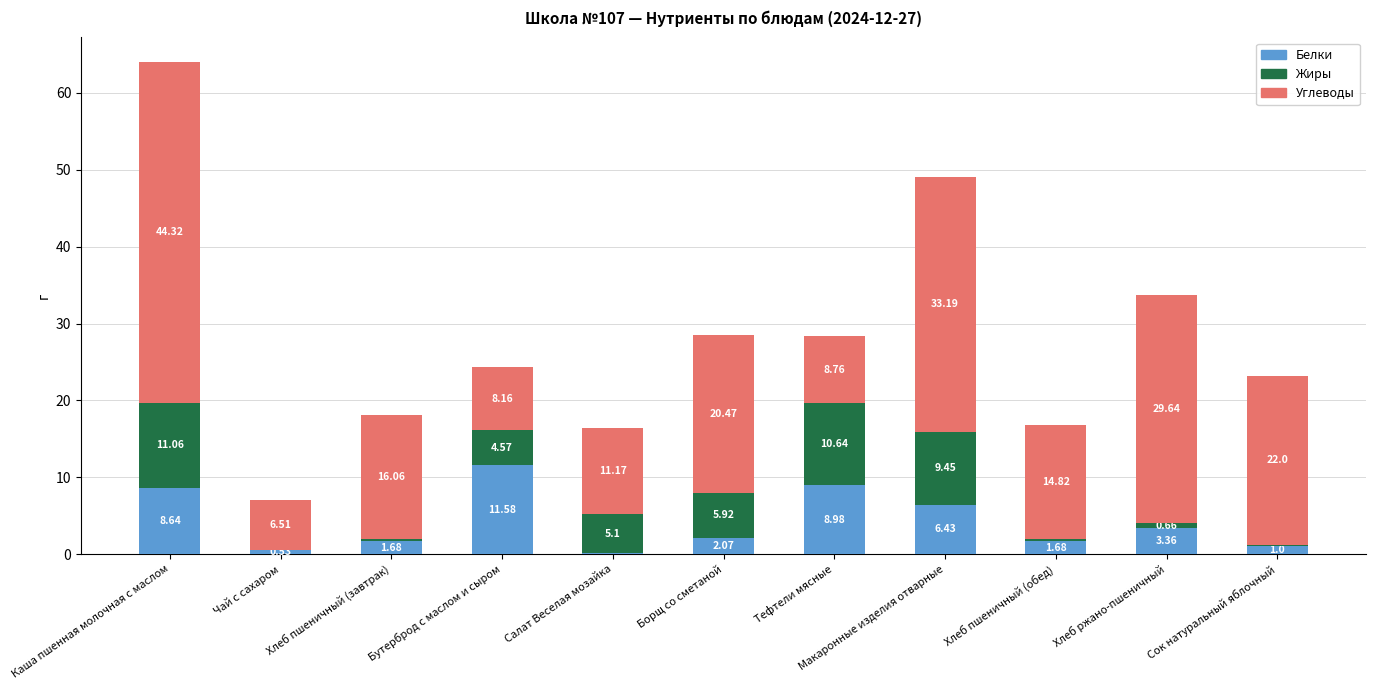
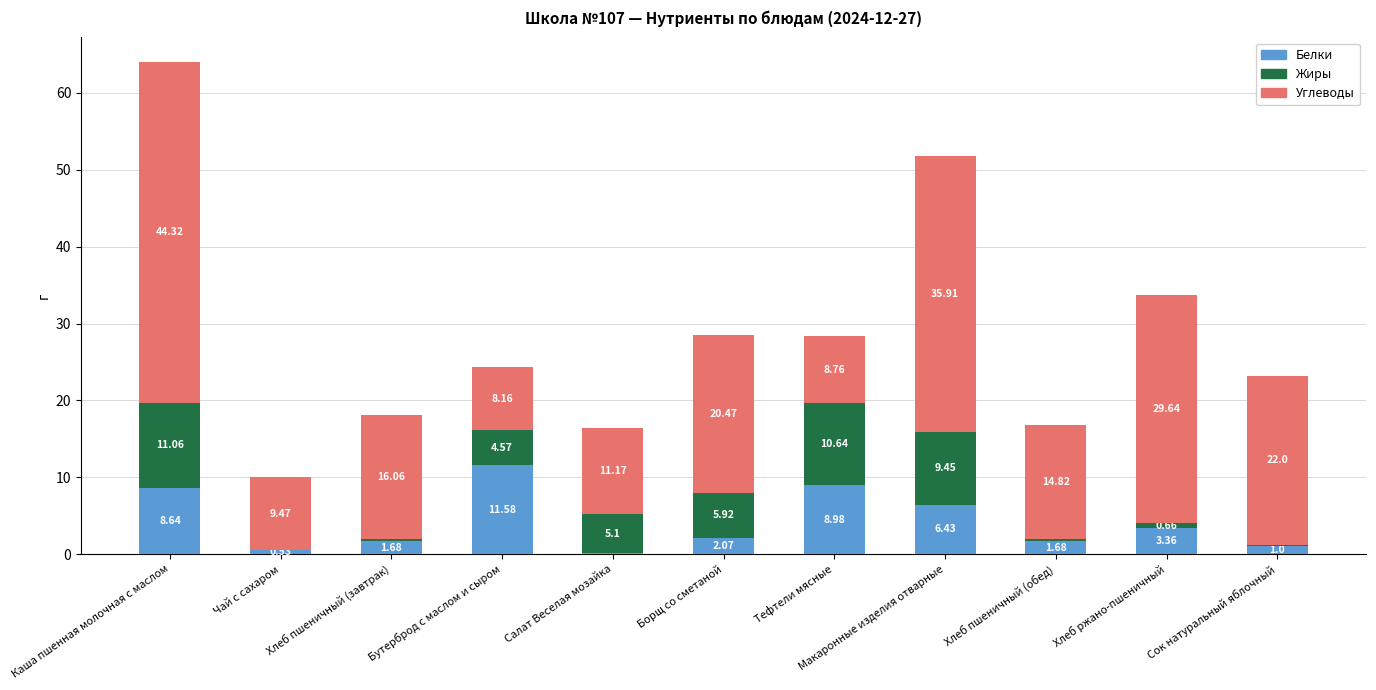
Углеводы, Чай с сахаром: 6.51 -> 9.47
Углеводы, Макаронные изделия отварные: 33.19 -> 35.91
